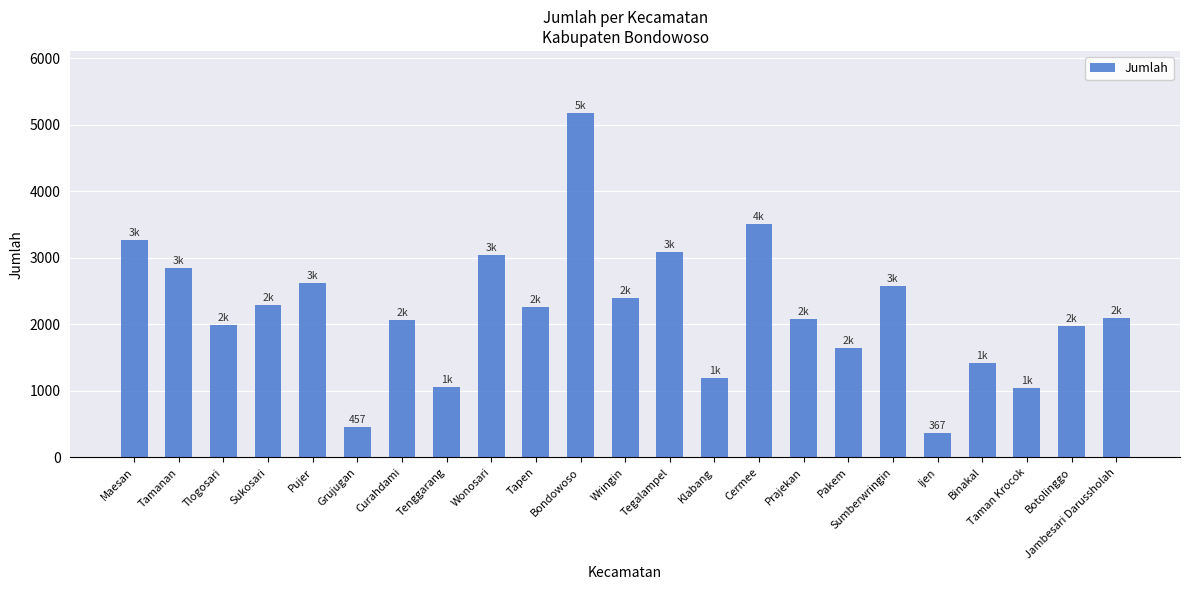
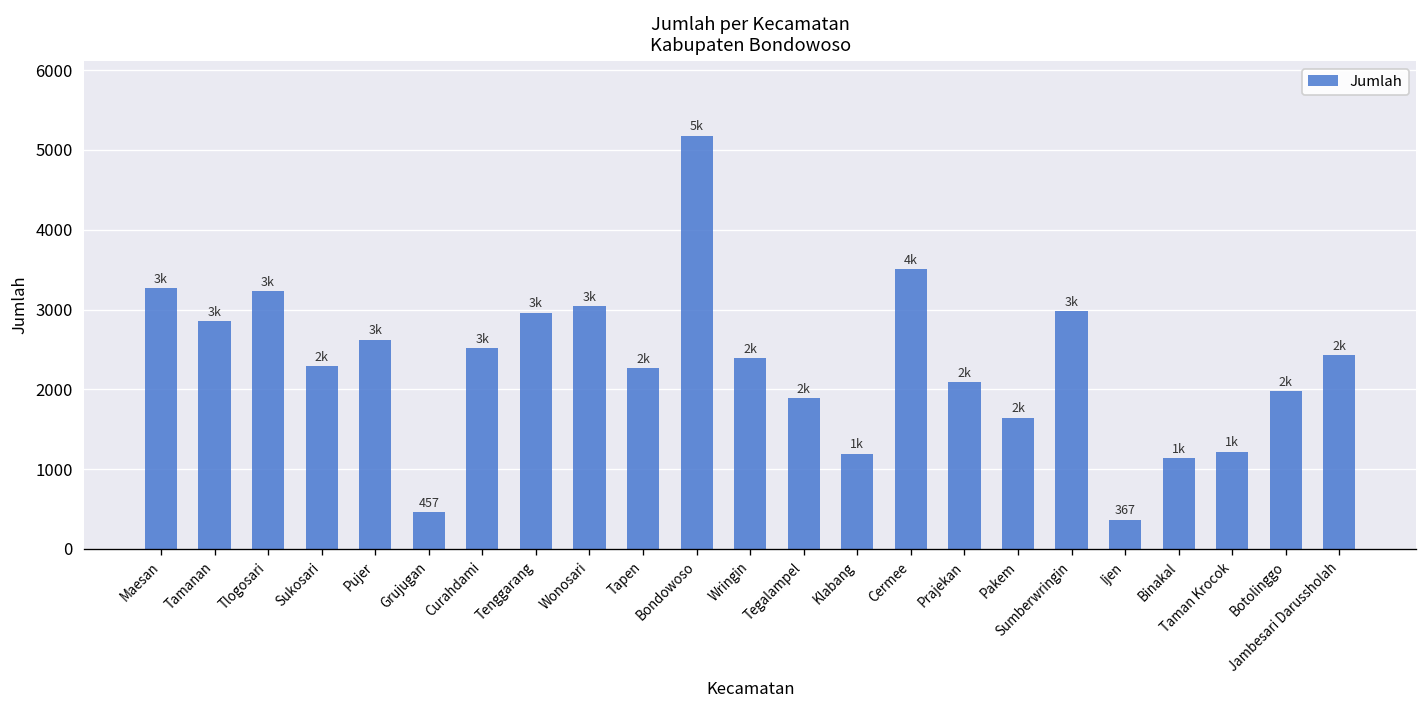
Tlogosari: 2k -> 3k
Curahdami: 2k -> 3k
Tenggarang: 1k -> 3k
Tegalampel: 3k -> 2k
Sumberwringin: 2600 -> 3000
Binakal: 1400 -> 1100
Taman Krocok: 1000 -> 1200
Jambesari Darussholah: 2100 -> 2400
